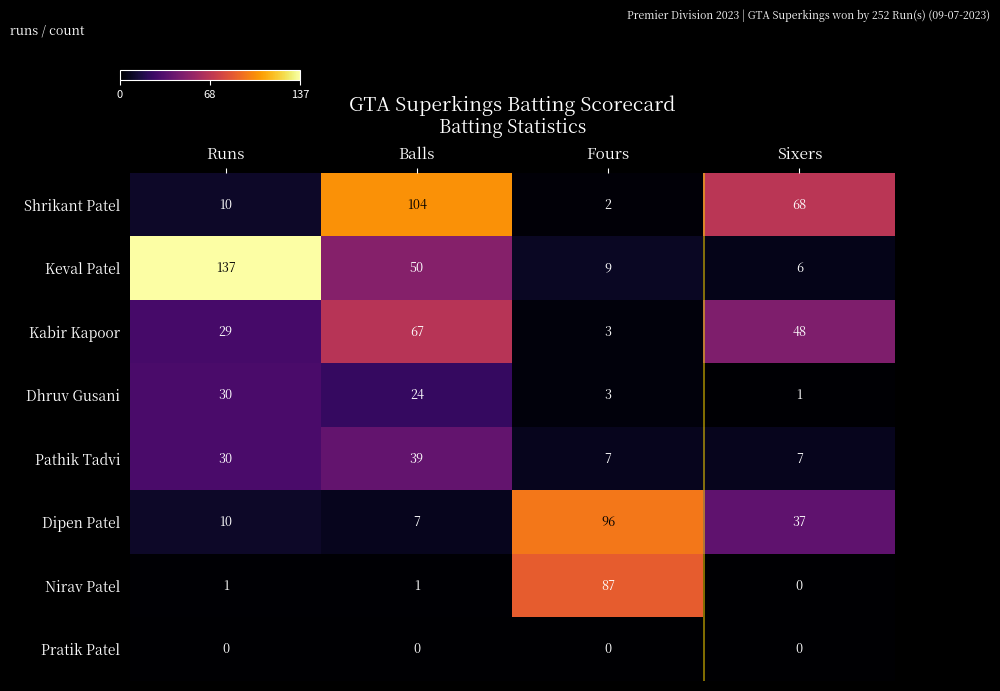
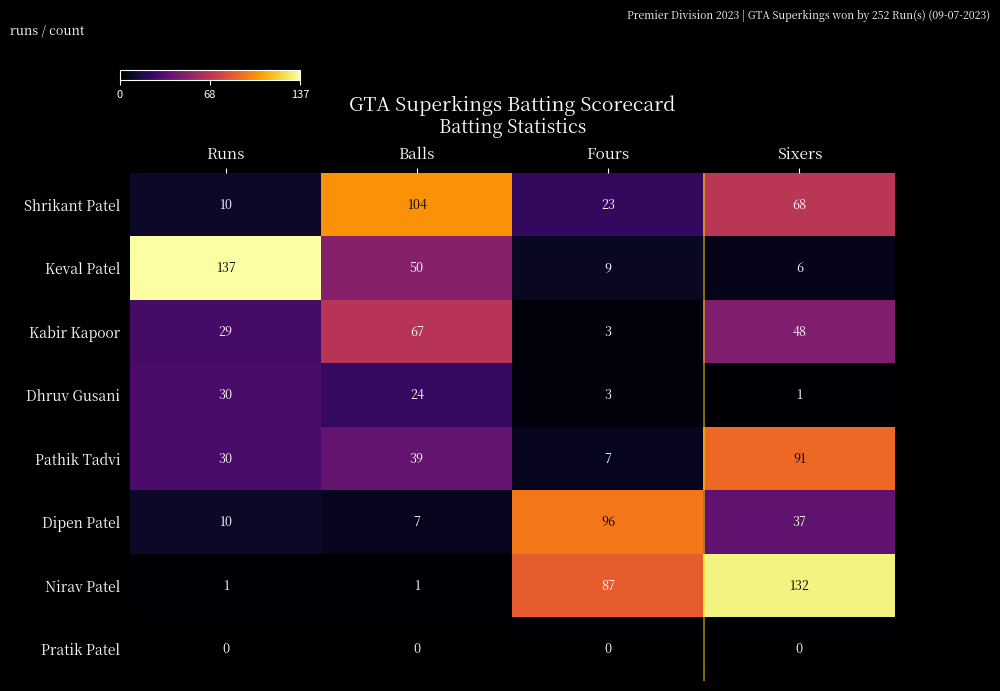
Shrikant Patel, Fours: 2 -> 23
Pathik Tadvi, Sixers: 7 -> 91
Nirav Patel, Sixers: 0 -> 132
